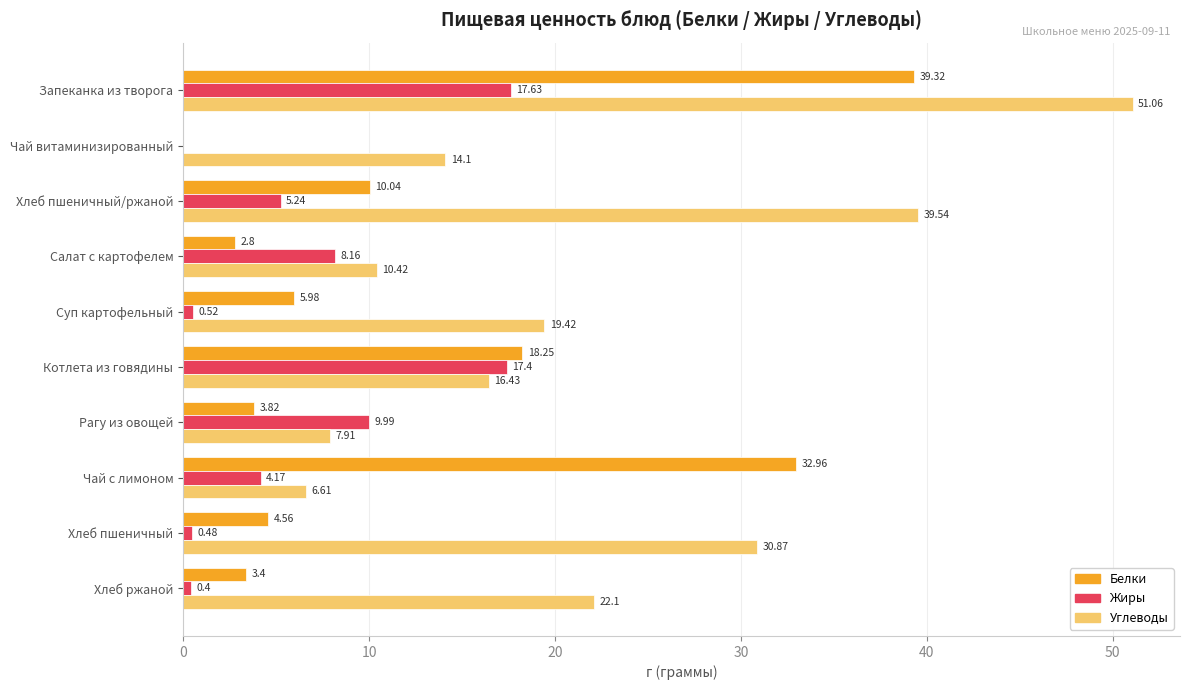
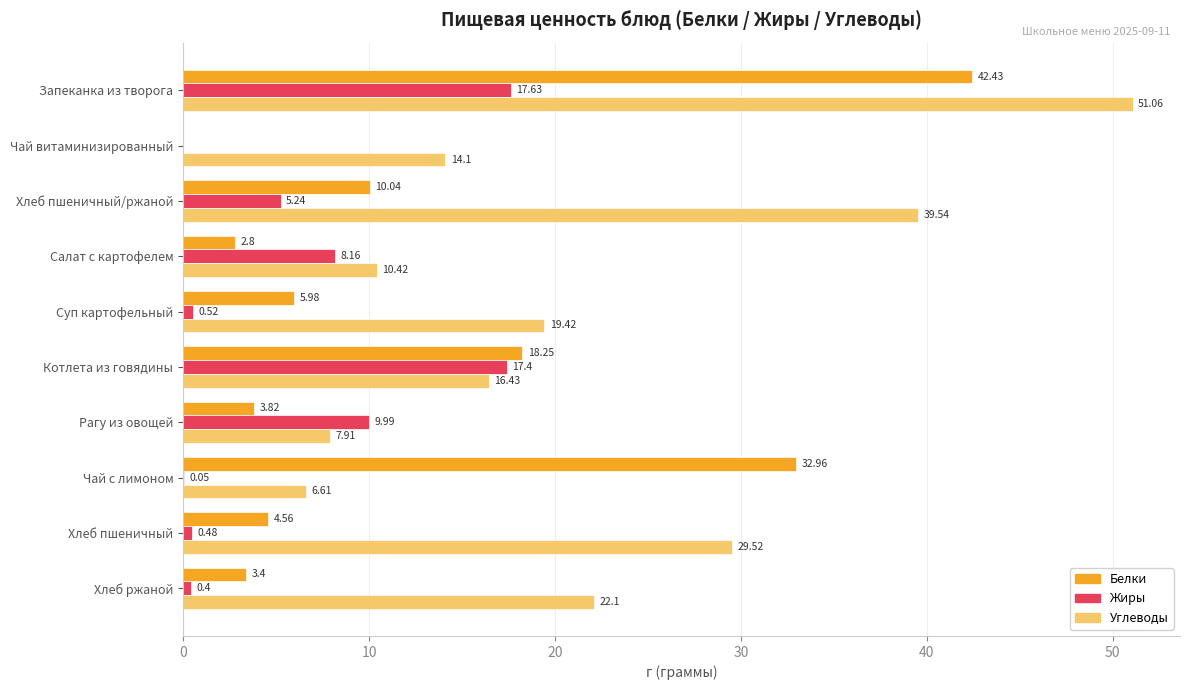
Белки, Запеканка из творога: 39.32 -> 42.43
Жиры, Чай с лимоном: 4.17 -> 0.05
Углеводы, Хлеб пшеничный: 30.87 -> 29.52
